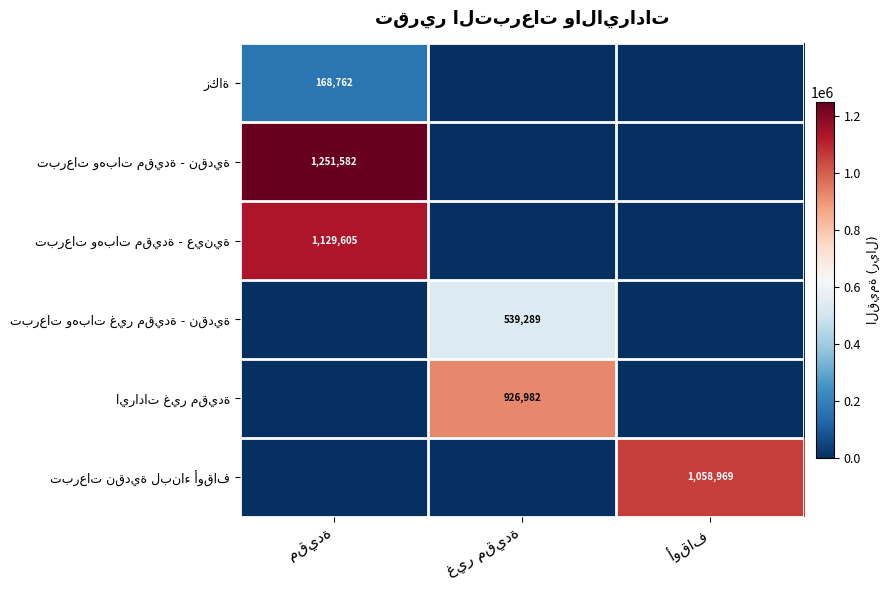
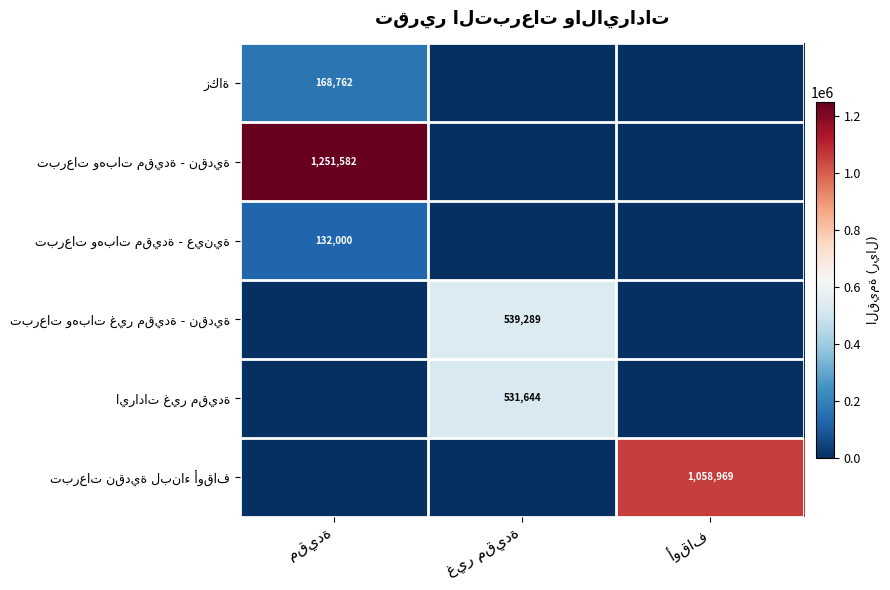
تبرعات وهبات مقيدة - عينية, مقيدة: 1,129,605 -> 132,000
ايرادات غير مقيدة, غير مقيدة: 926,982 -> 531,644
